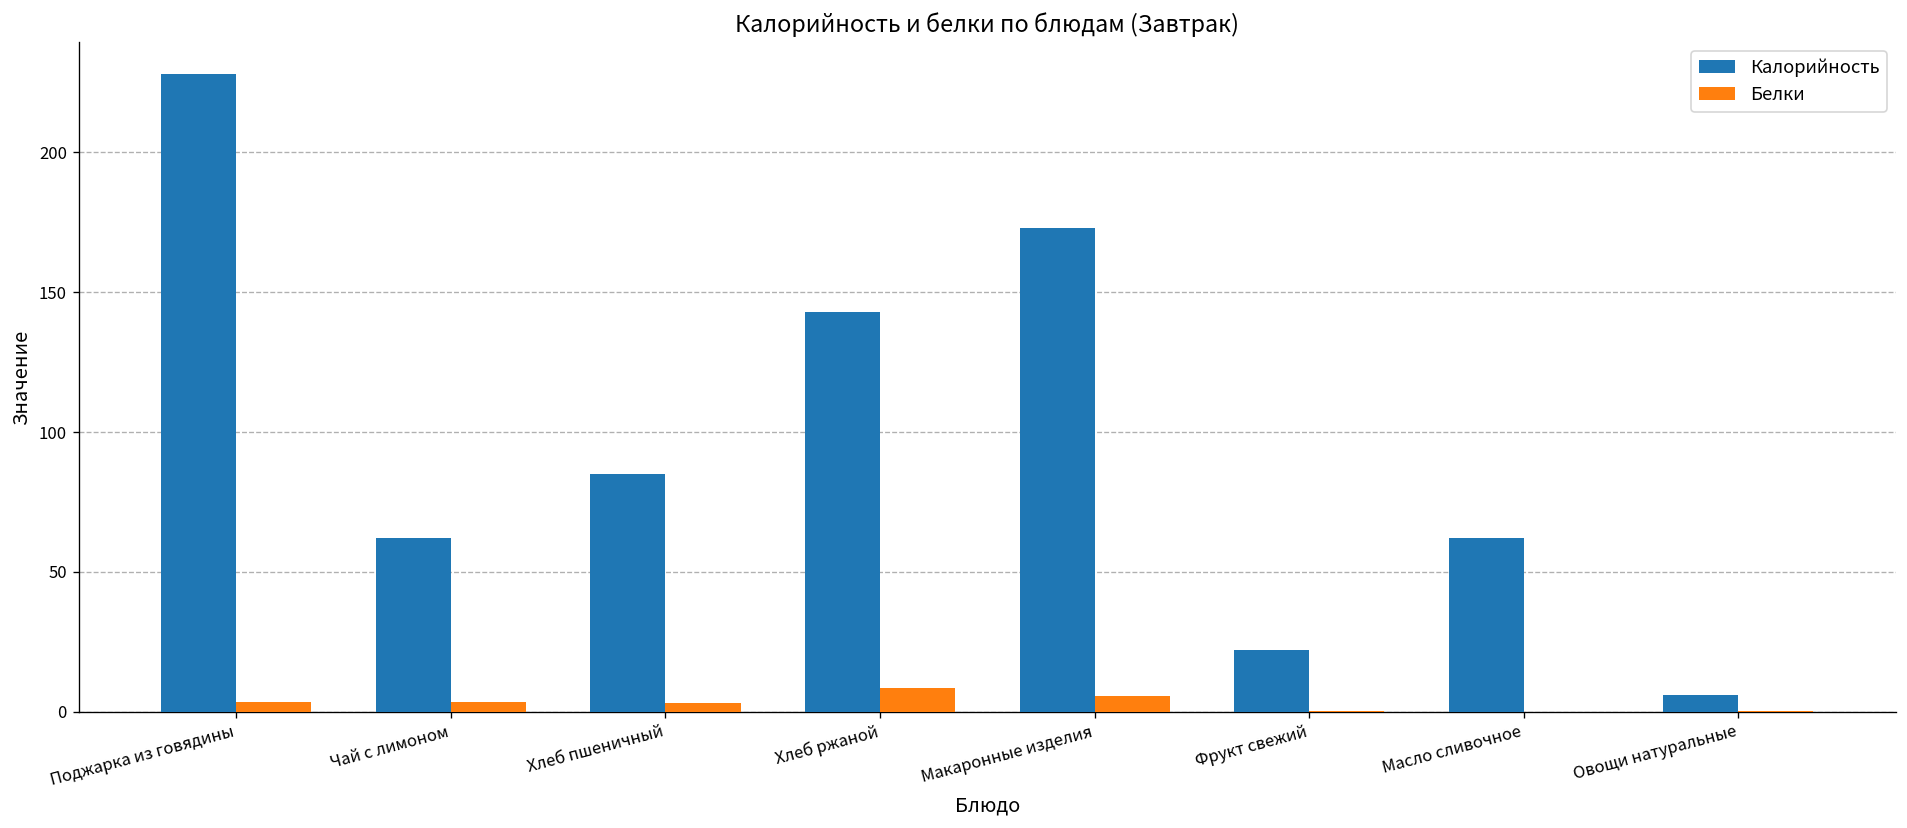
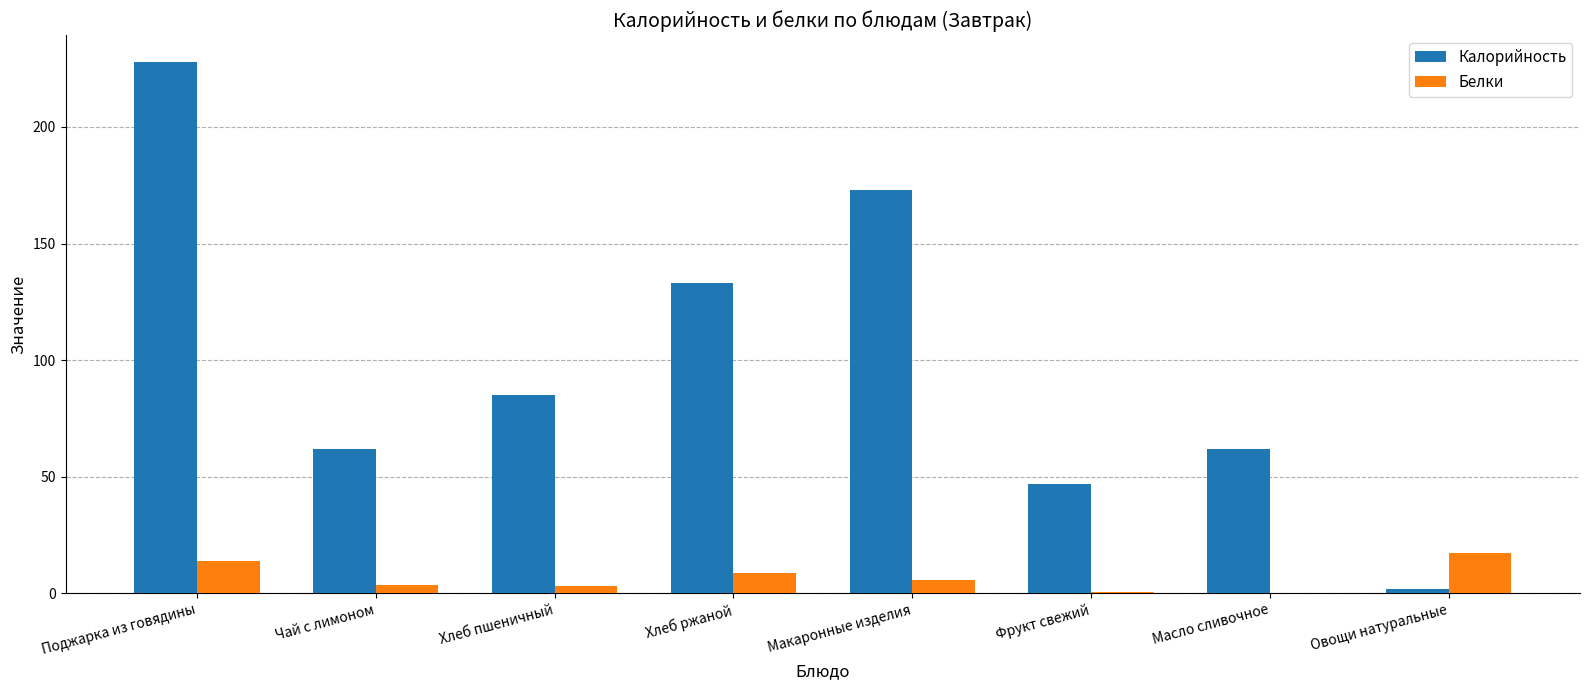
Белки, Поджарка из говядины: 3 -> 14
Калорийность, Хлеб ржаной: 143 -> 133
Калорийность, Фрукт свежий: 22 -> 47
Калорийность, Овощи натуральные: 6 -> 2
Белки, Овощи натуральные: 0 -> 17
